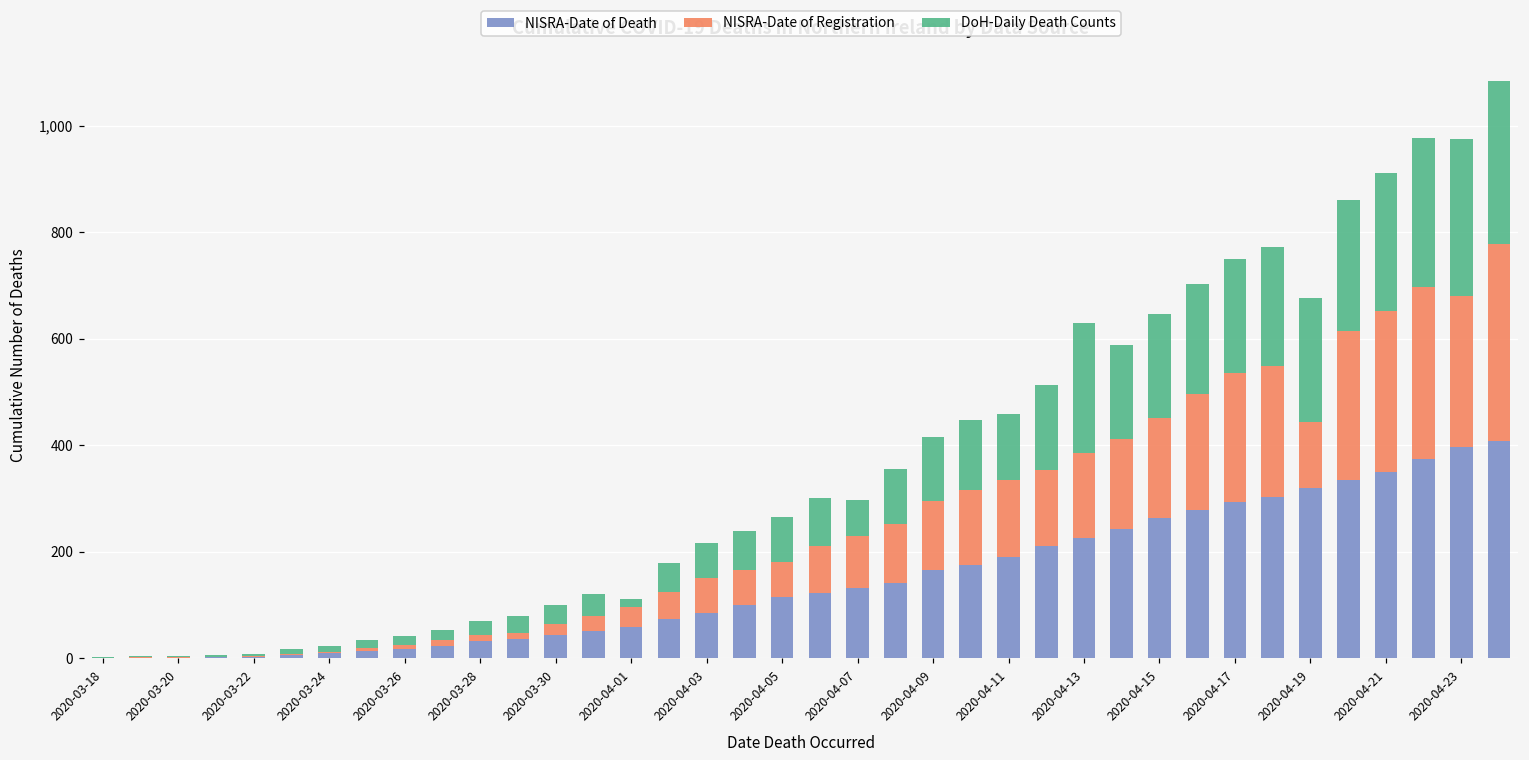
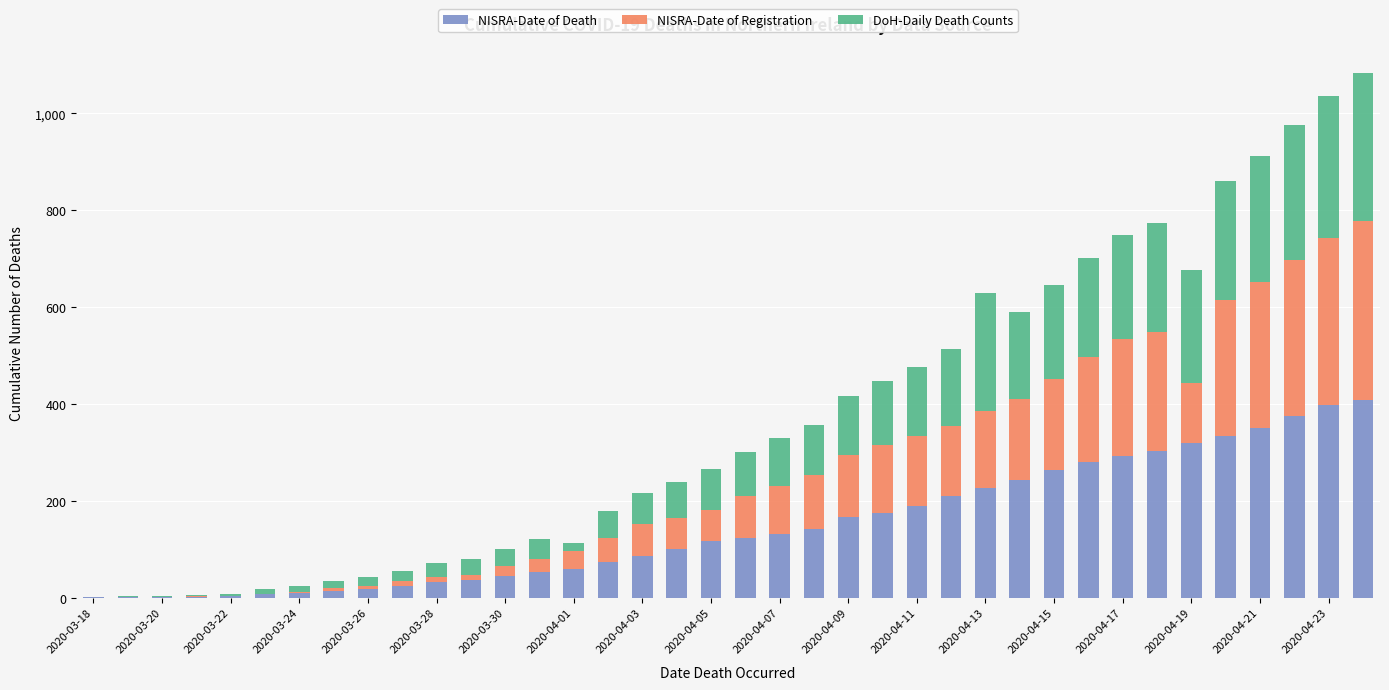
DoH-Daily Death Counts, 2020-04-07: 70 -> 100
DoH-Daily Death Counts, 2020-04-11: 130 -> 140
NISRA-Date of Registration, 2020-04-23: 280 -> 350
